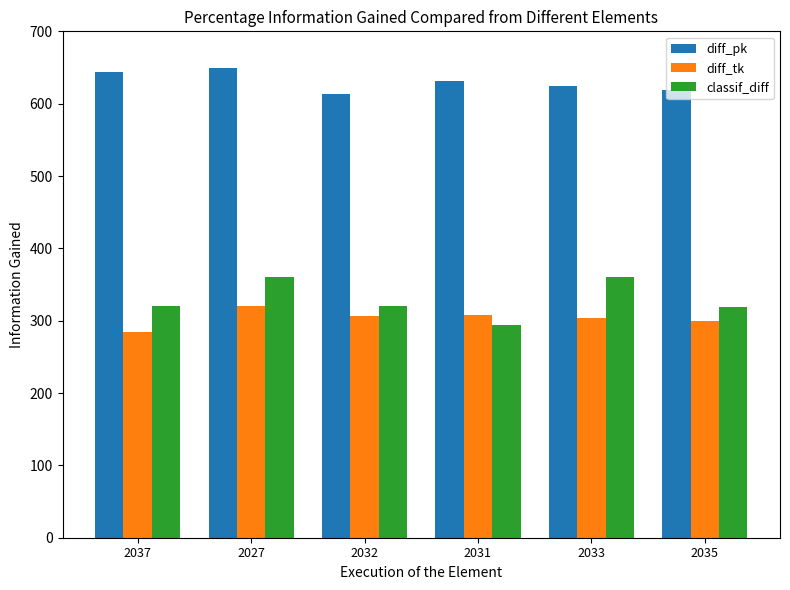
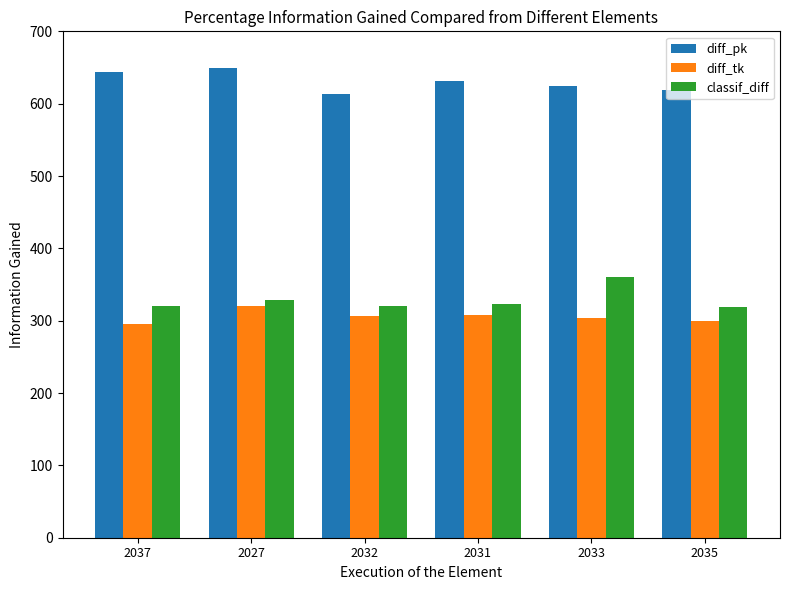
diff_tk, 2037: 280 -> 300
classif_diff, 2027: 360 -> 330
classif_diff, 2031: 290 -> 320
